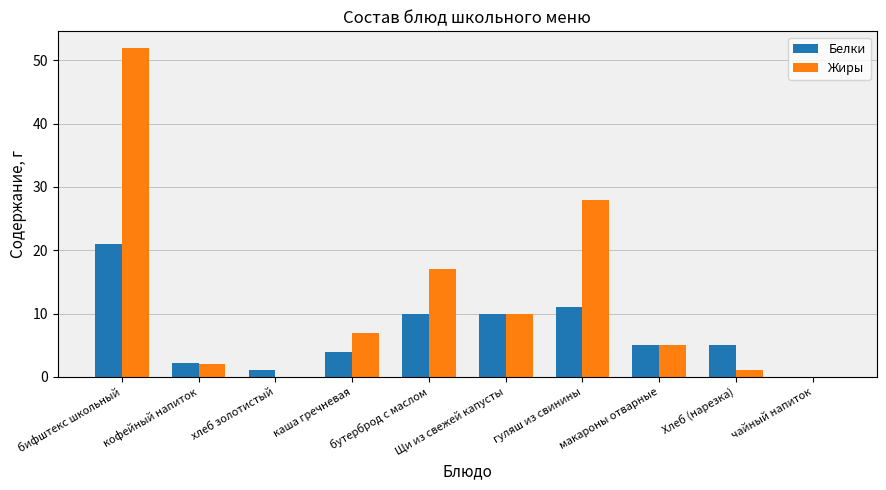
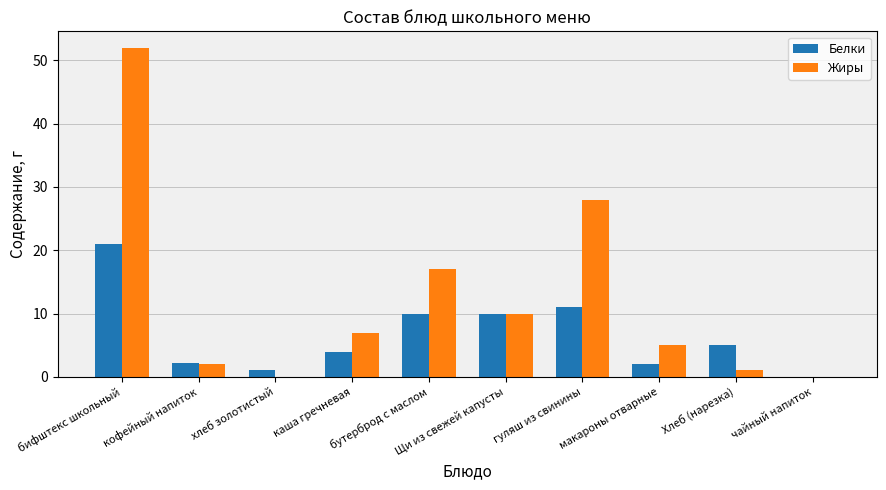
Белки, макароны отварные: 5 -> 2
